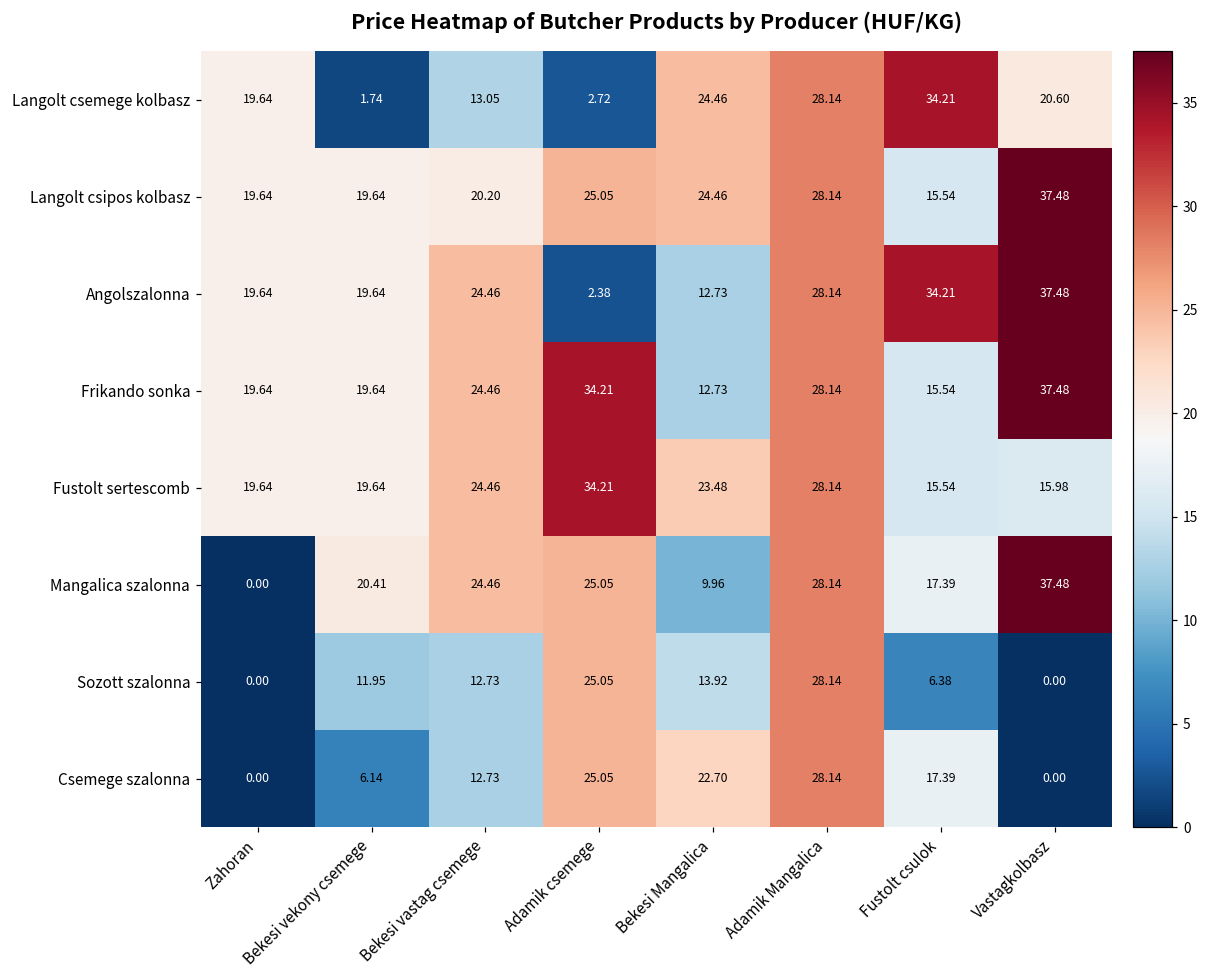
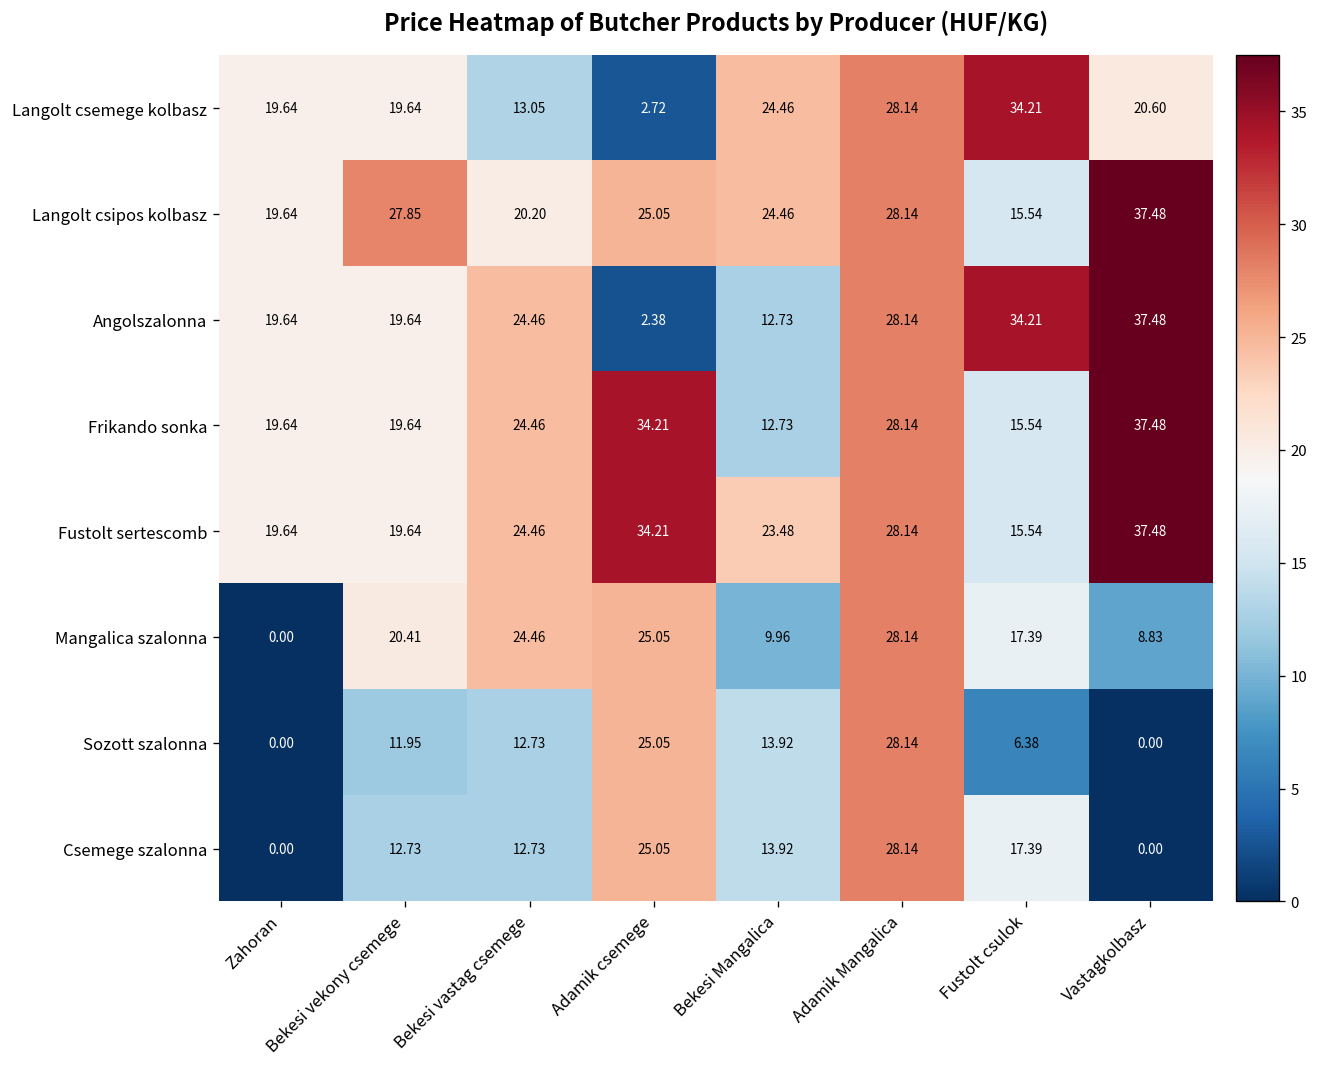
Langolt csemege kolbasz, Bekesi vekony csemege: 1.74 -> 19.64
Langolt csipos kolbasz, Bekesi vekony csemege: 19.64 -> 27.85
Fustolt sertescomb, Vastagkolbasz: 15.98 -> 37.48
Mangalica szalonna, Vastagkolbasz: 37.48 -> 8.83
Csemege szalonna, Bekesi vekony csemege: 6.14 -> 12.73
Csemege szalonna, Bekesi Mangalica: 22.70 -> 13.92
